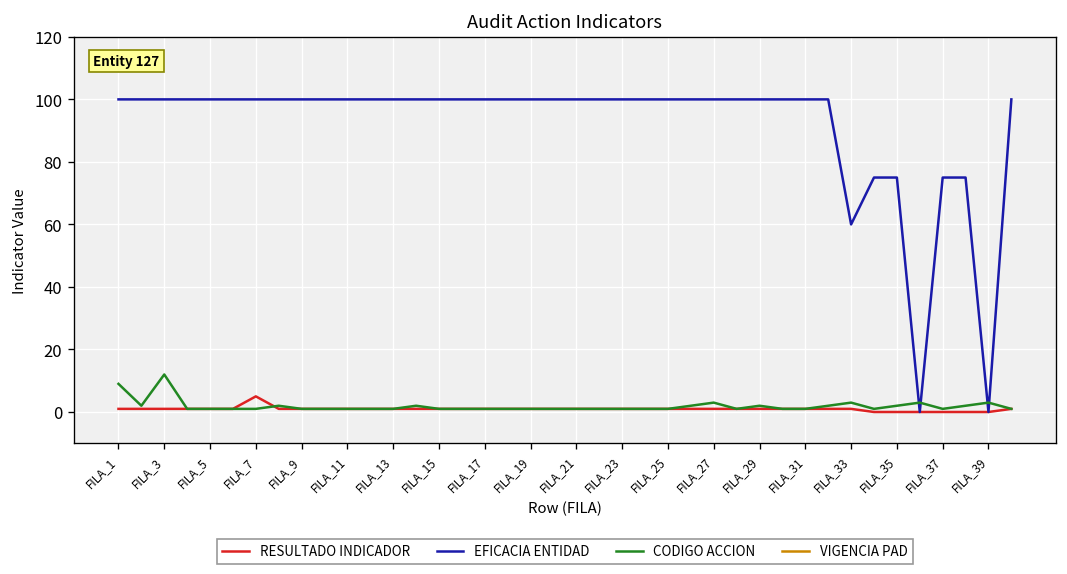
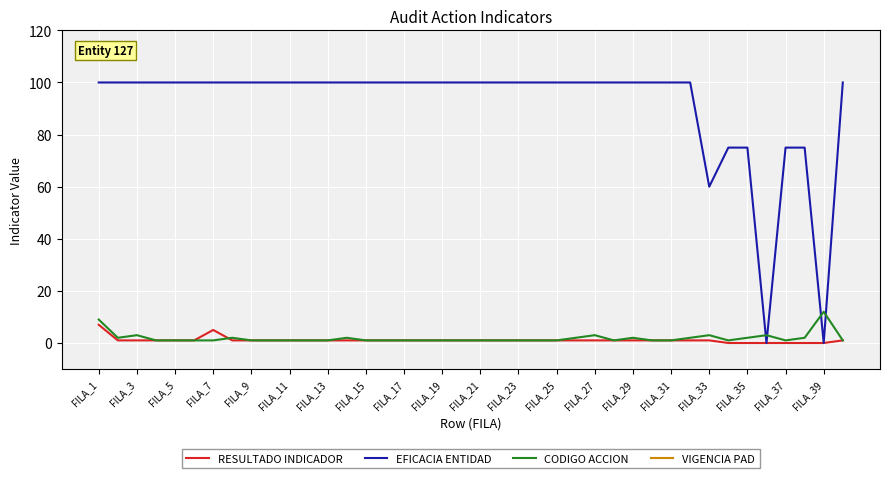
RESULTADO INDICADOR, FILA_1: 1 -> 7
CODIGO ACCION, FILA_3: 12 -> 3
CODIGO ACCION, FILA_39: 3 -> 12
